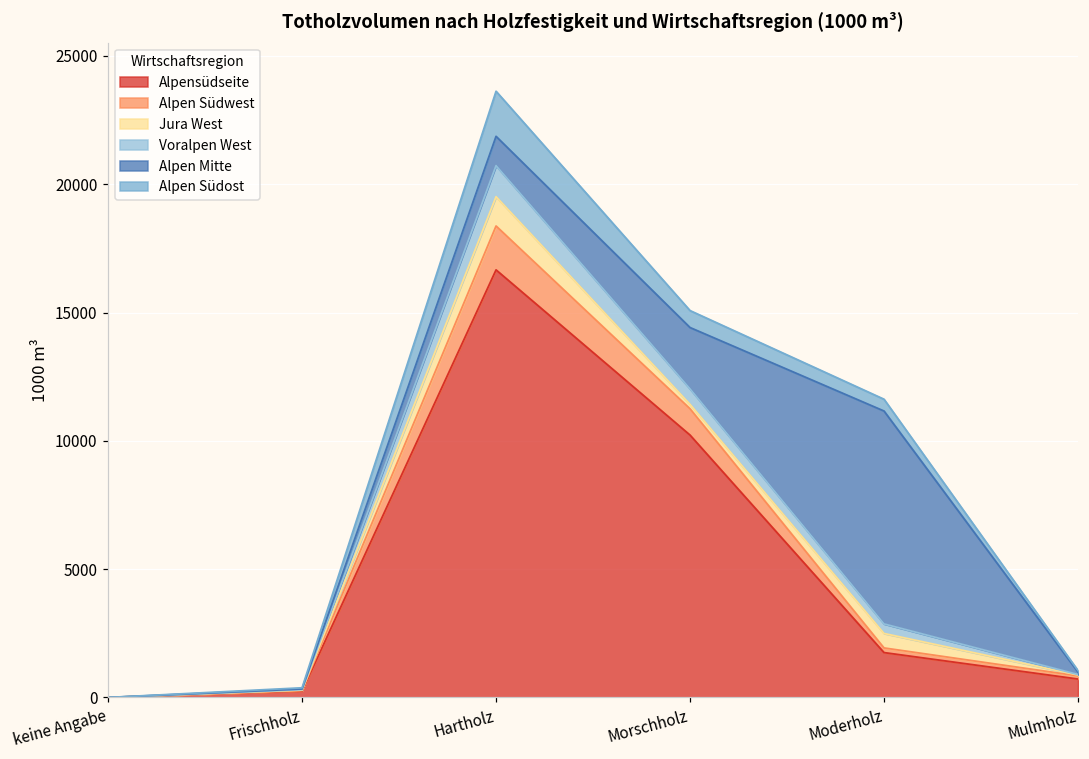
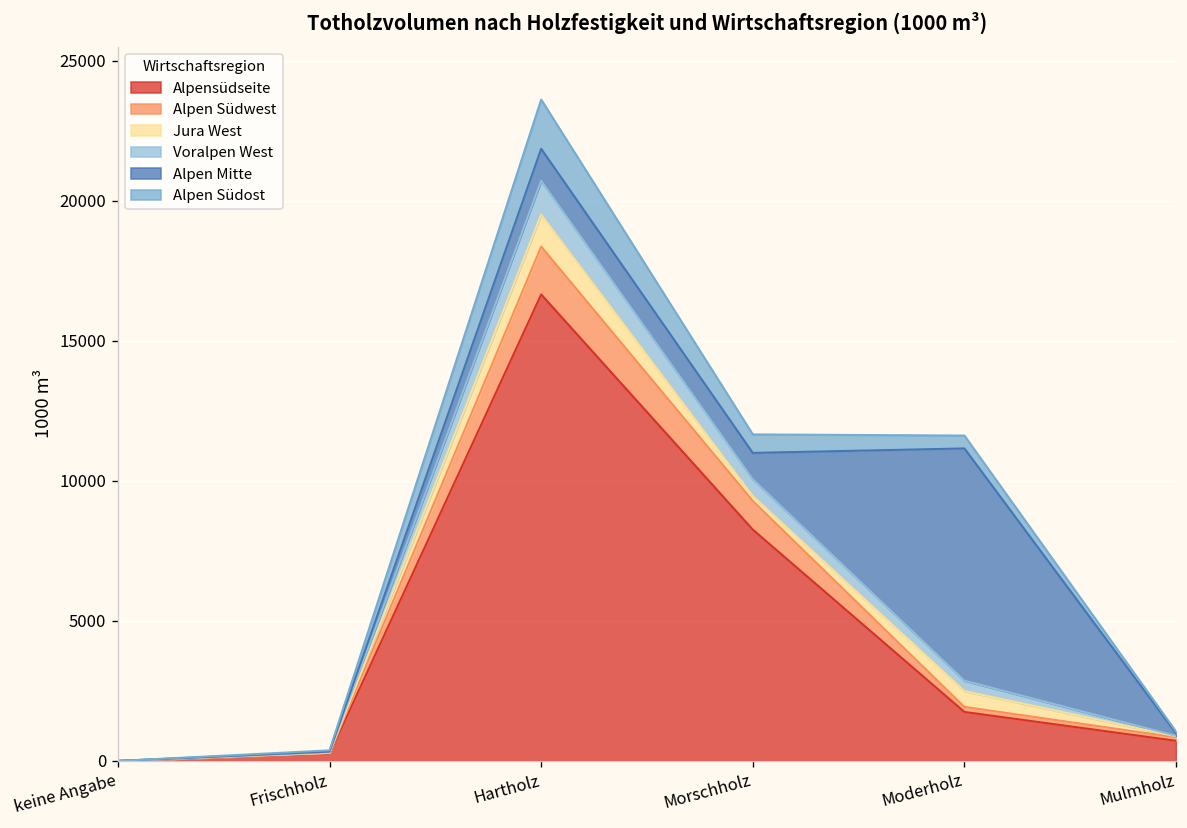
Alpensüdseite, Morschholz: 10200 -> 8300
Alpen Mitte, Morschholz: 2400 -> 900
